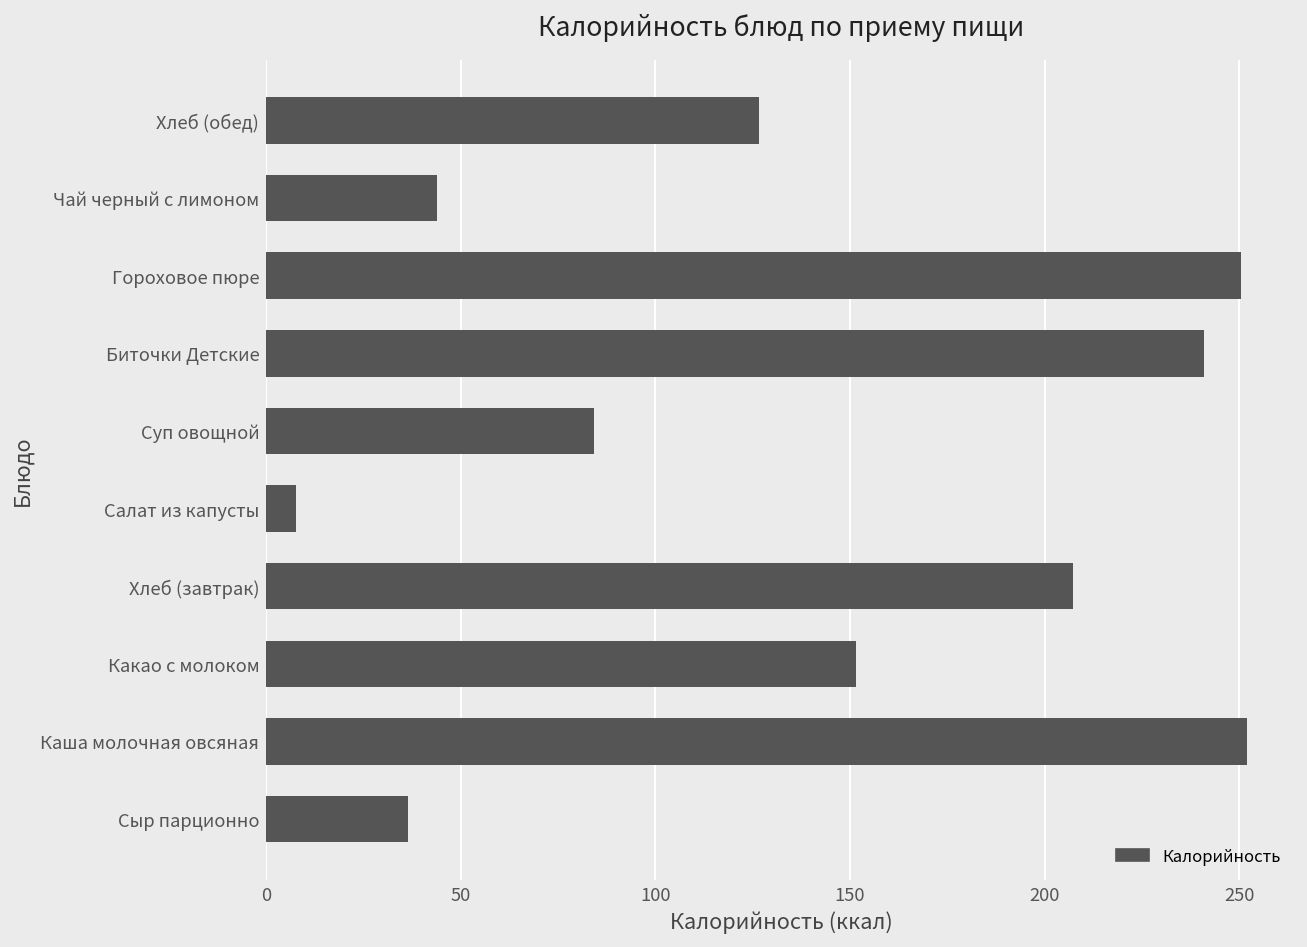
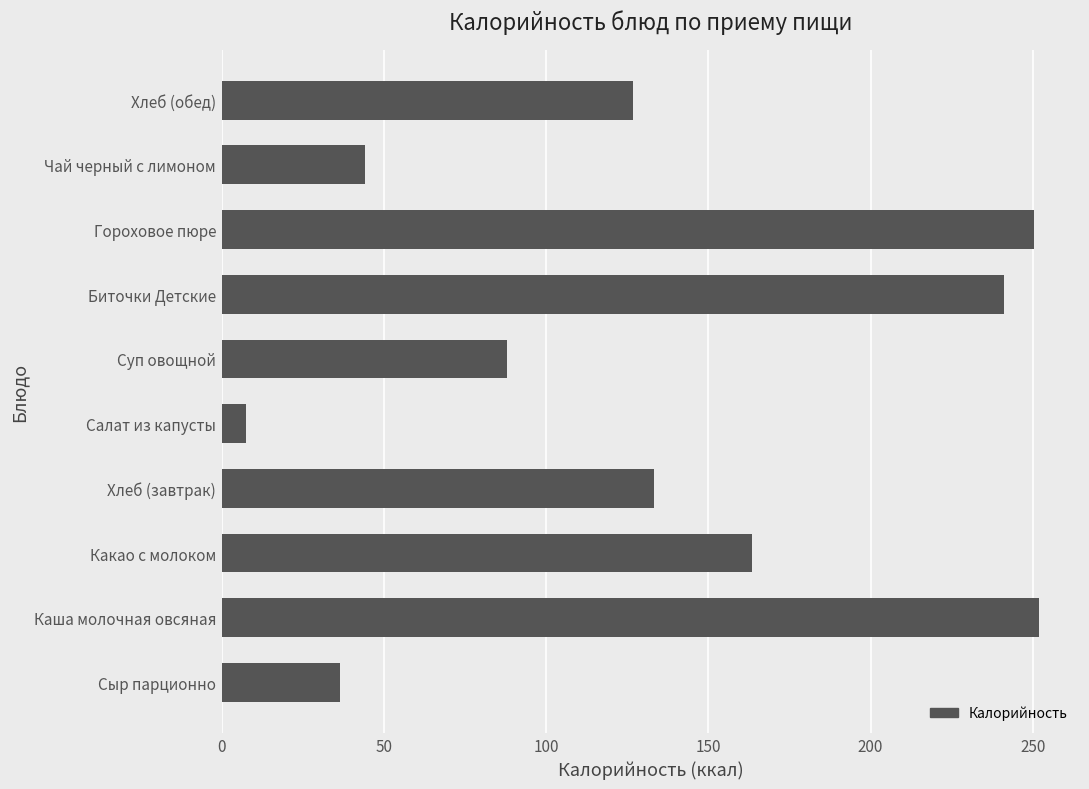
Суп овощной: 84 -> 88
Хлеб (завтрак): 207 -> 133
Какао с молоком: 152 -> 164
